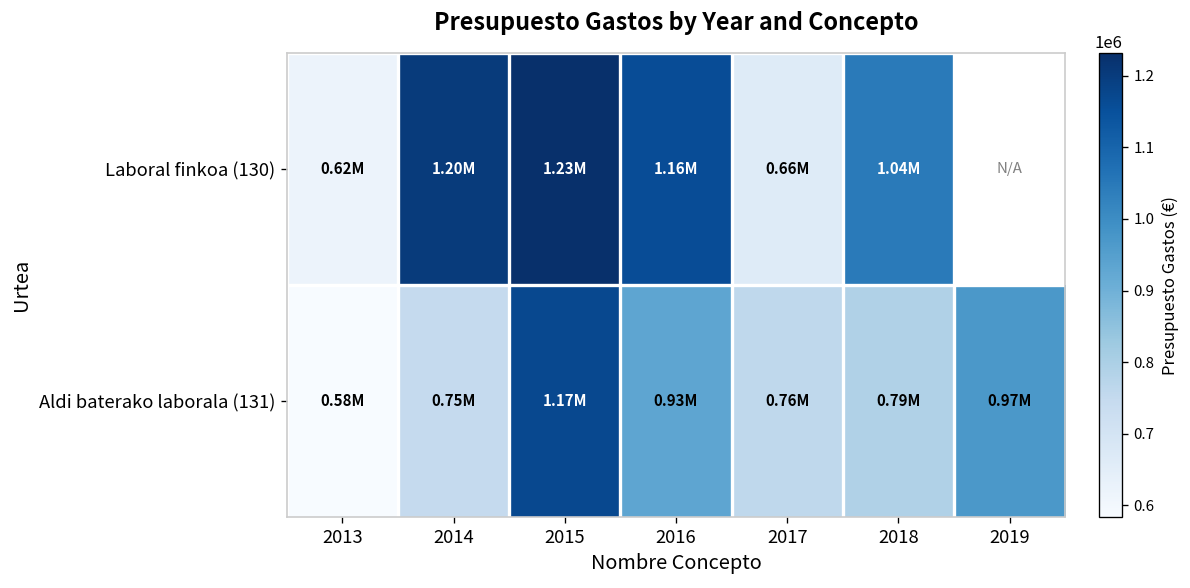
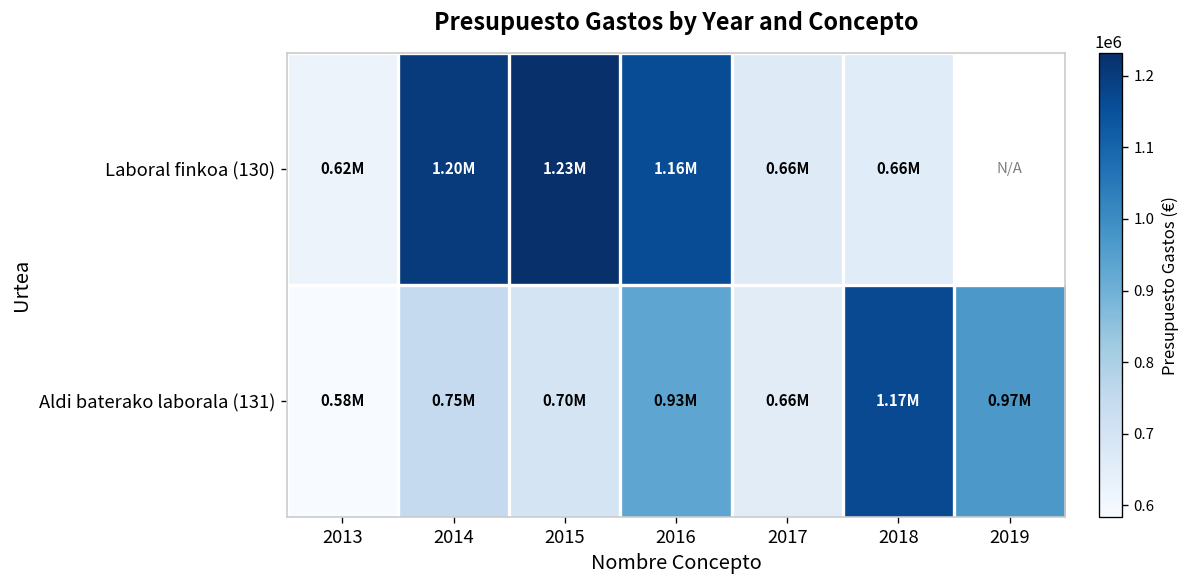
Laboral finkoa (130), 2018: 1.04M -> 0.66M
Aldi baterako laborala (131), 2015: 1.17M -> 0.70M
Aldi baterako laborala (131), 2017: 0.76M -> 0.66M
Aldi baterako laborala (131), 2018: 0.79M -> 1.17M
